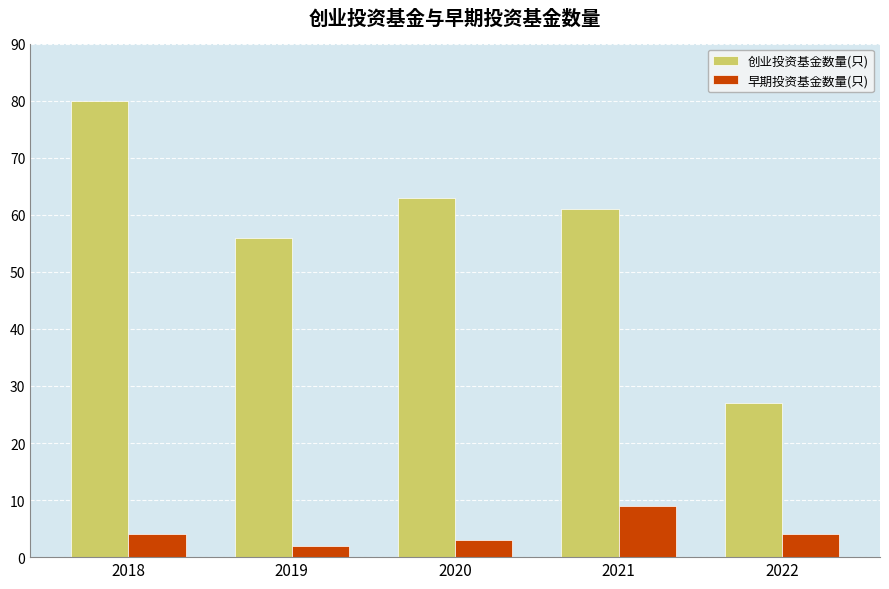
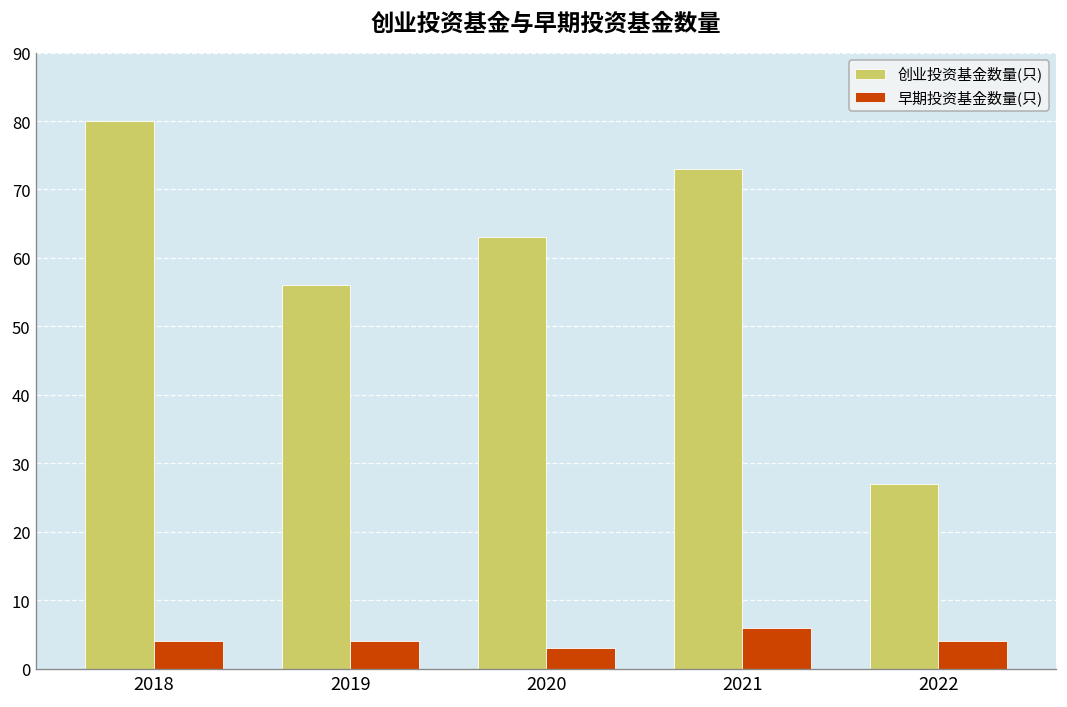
早期投资基金数量(只), 2019: 2 -> 4
创业投资基金数量(只), 2021: 61 -> 73
早期投资基金数量(只), 2021: 9 -> 6
